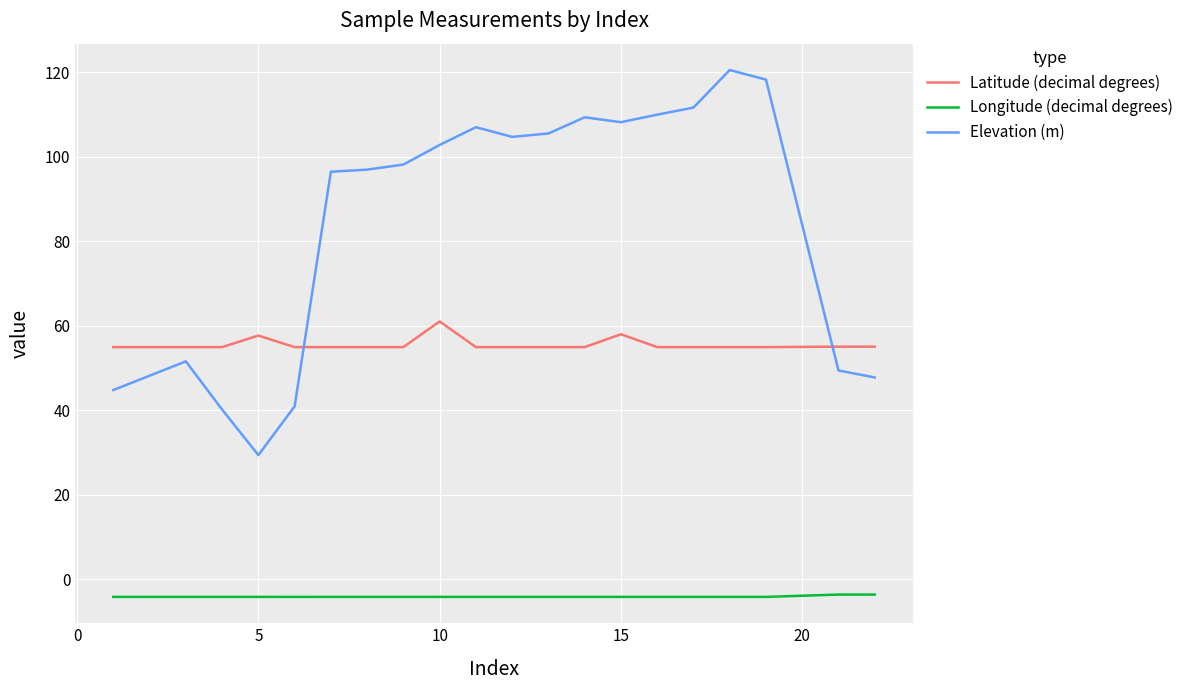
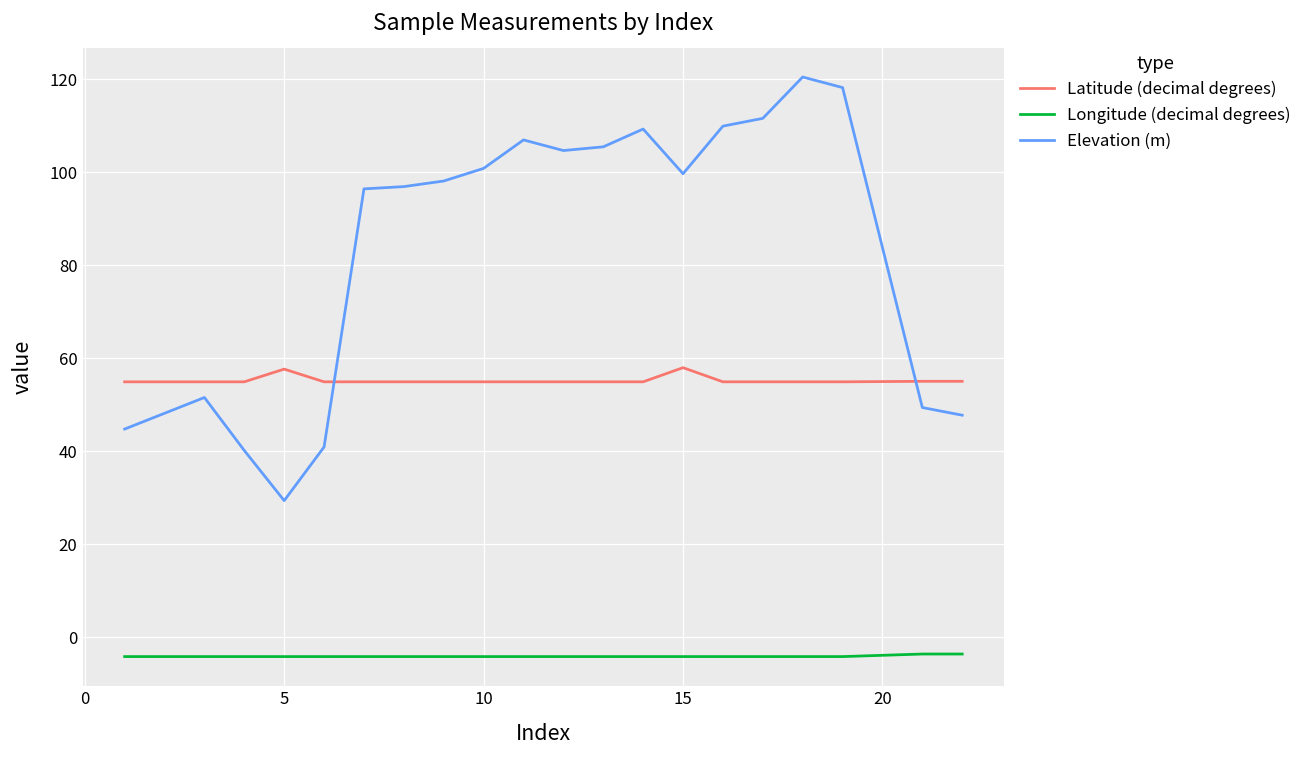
Latitude (decimal degrees), 10: 61 -> 55
Elevation (m), 10: 103 -> 101
Elevation (m), 15: 108 -> 100
